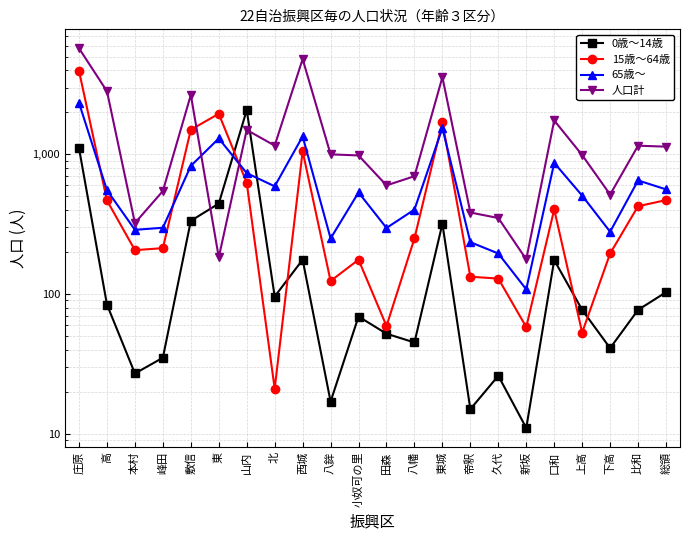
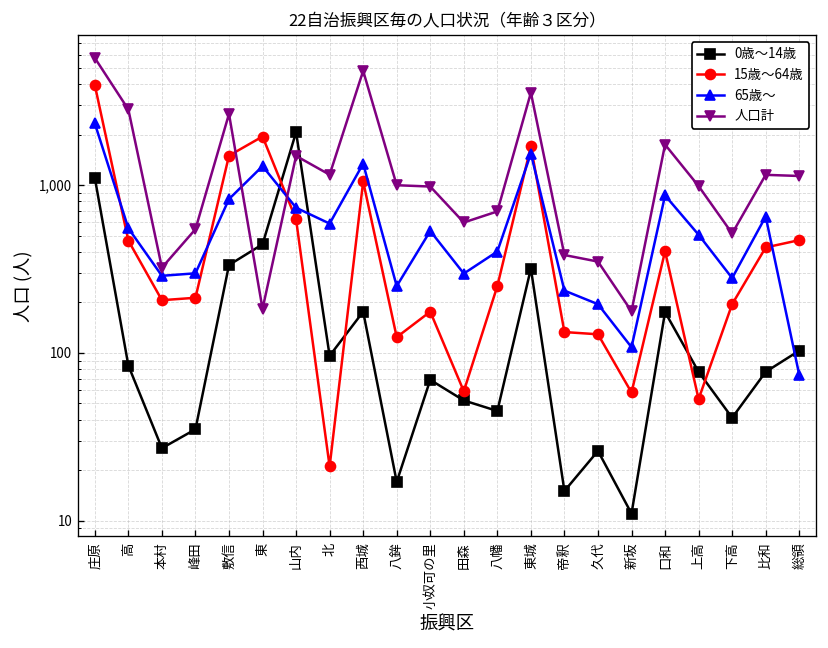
65歳～, 総領: 560 -> 70
